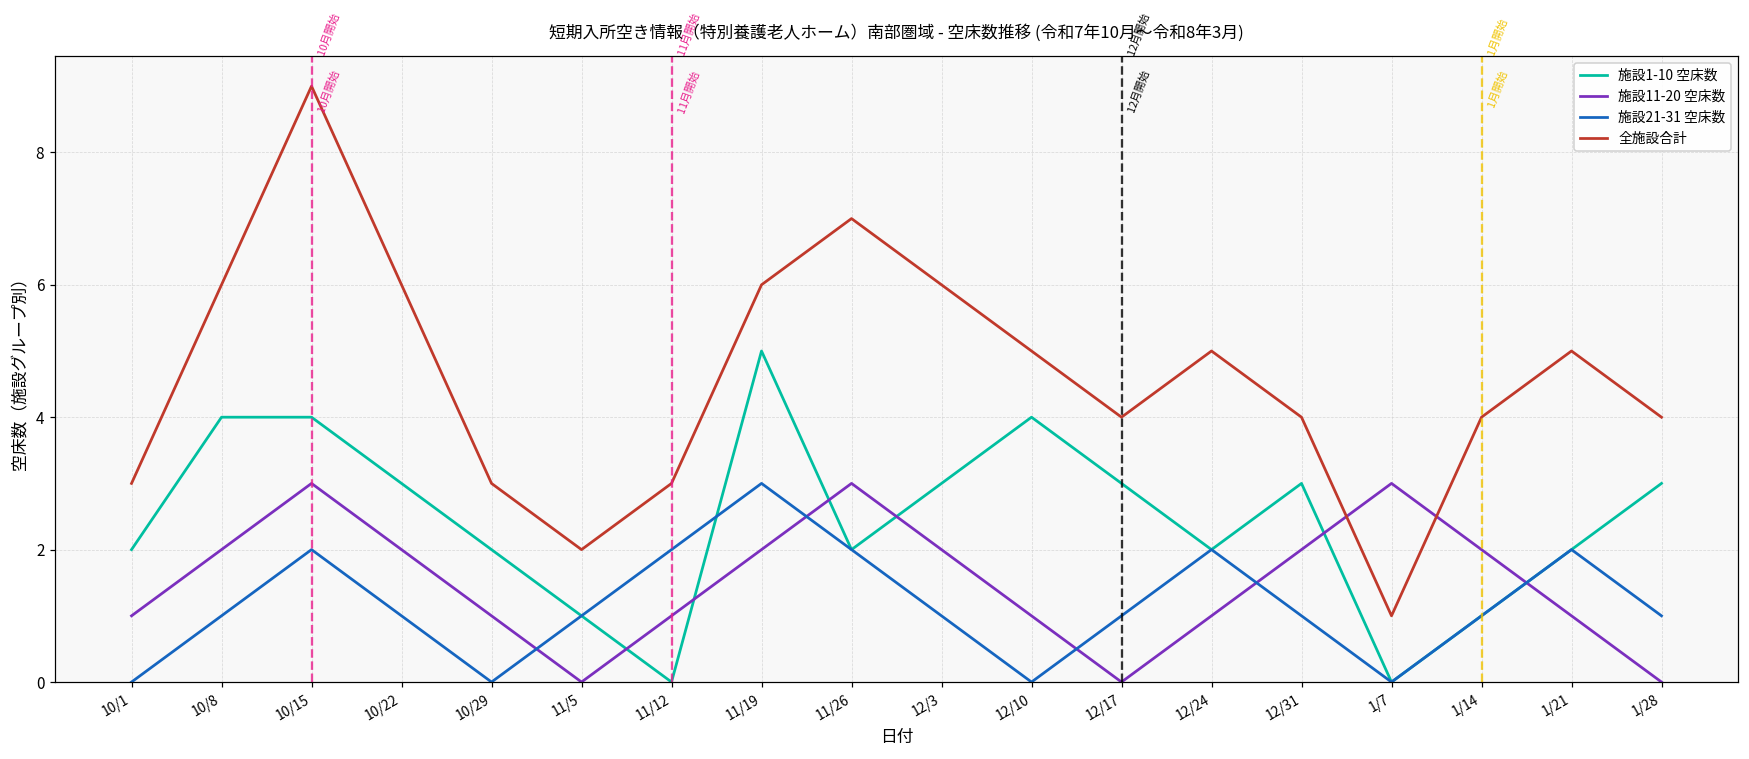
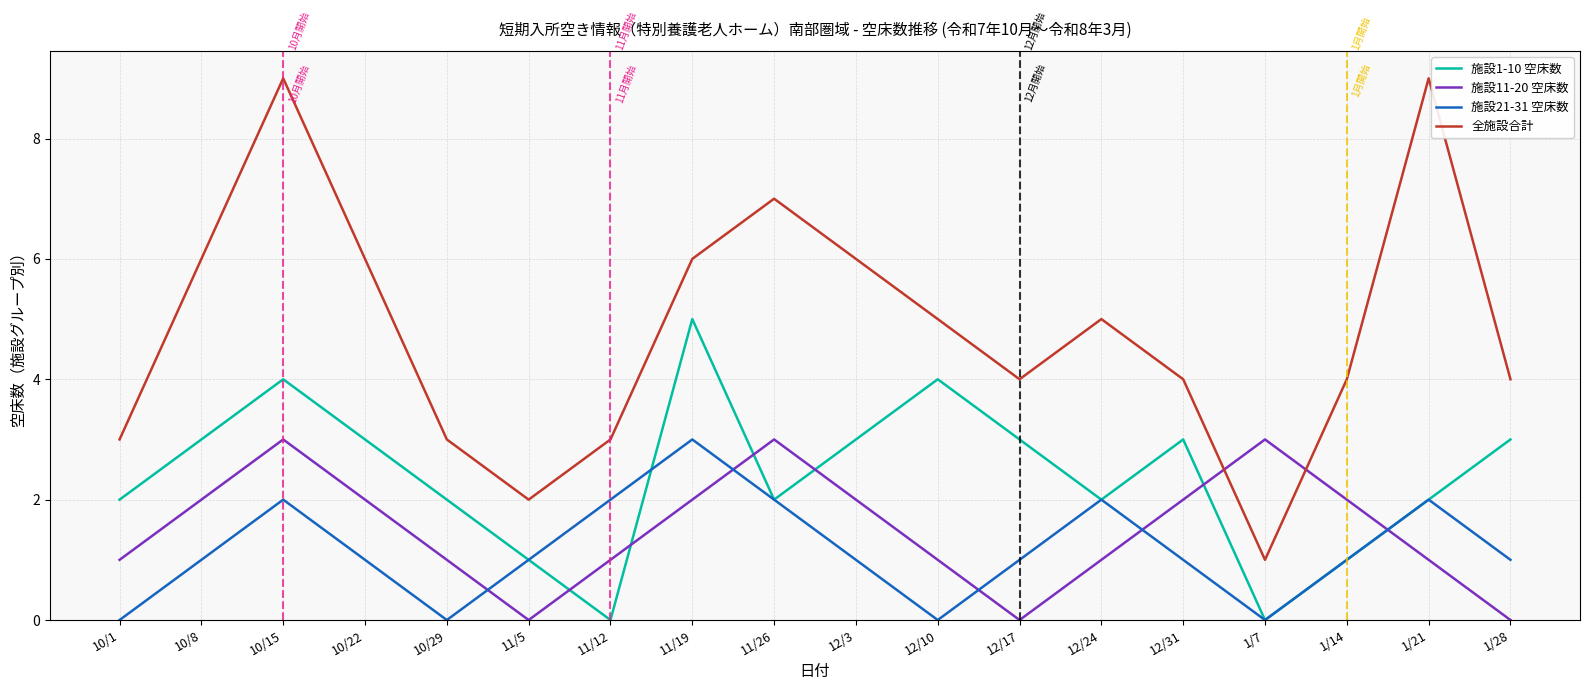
施設1-10 空床数, 10/8: 4 -> 3
全施設合計, 1/21: 5 -> 9
